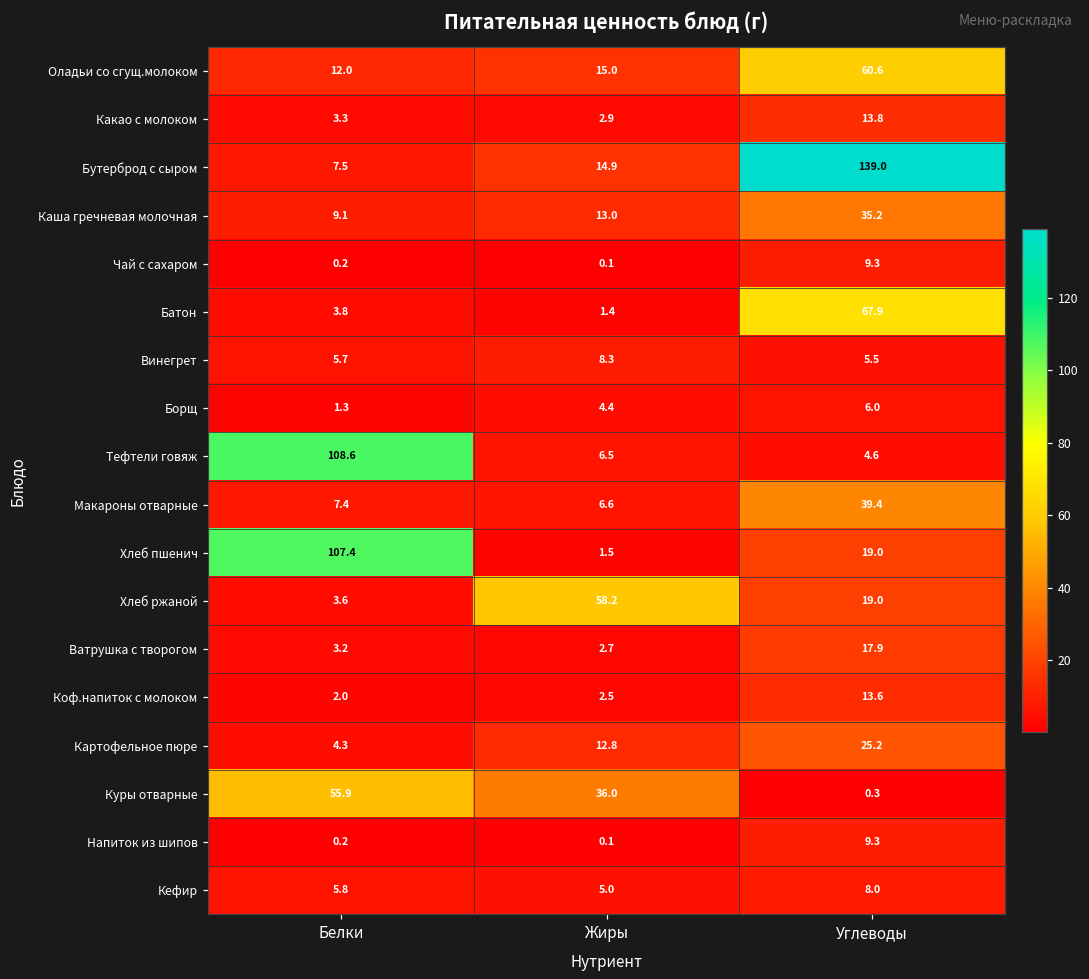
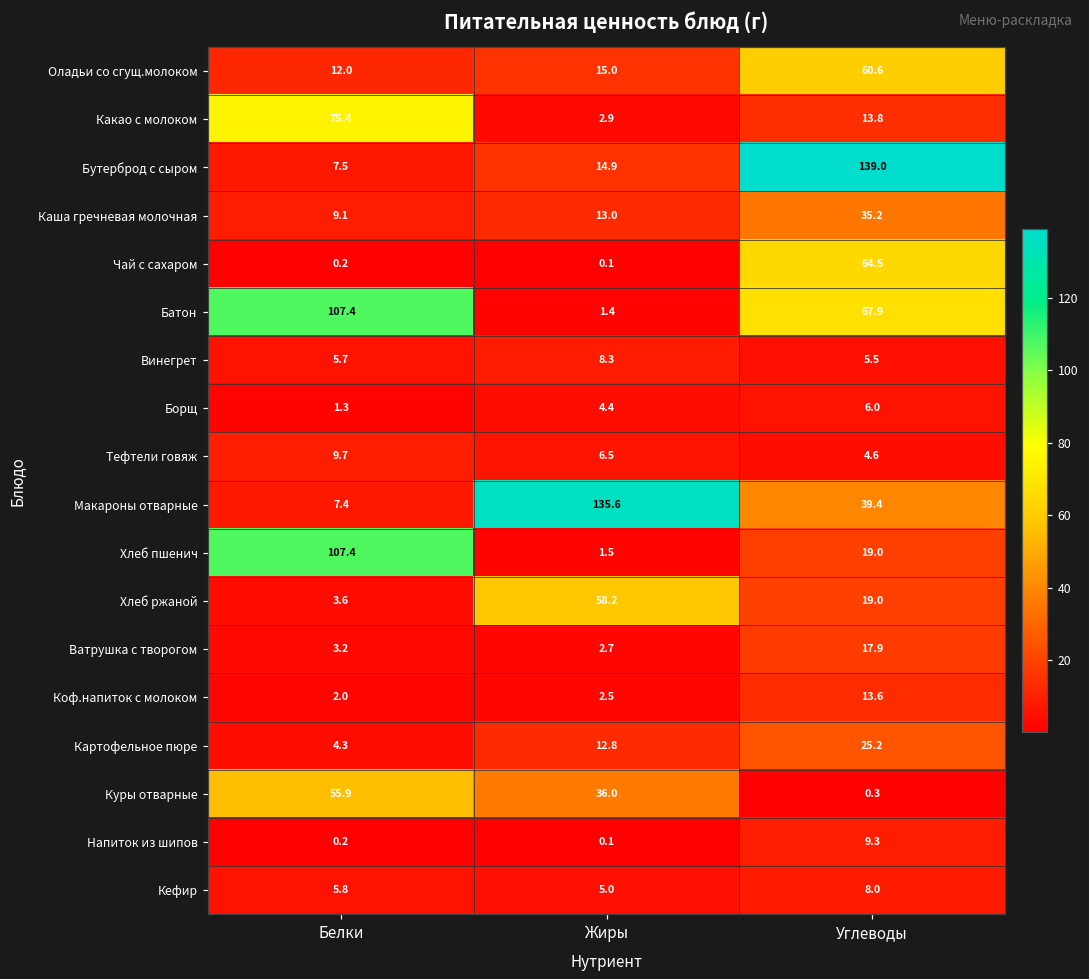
Какао с молоком, Белки: 3.3 -> 75.4
Чай с сахаром, Углеводы: 9.3 -> 64.5
Батон, Белки: 3.8 -> 107.4
Тефтели говяж, Белки: 108.6 -> 9.7
Макароны отварные, Жиры: 6.6 -> 135.6
